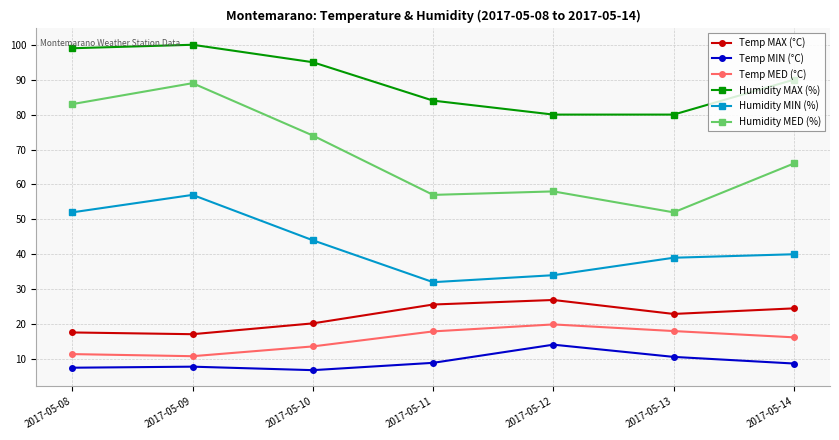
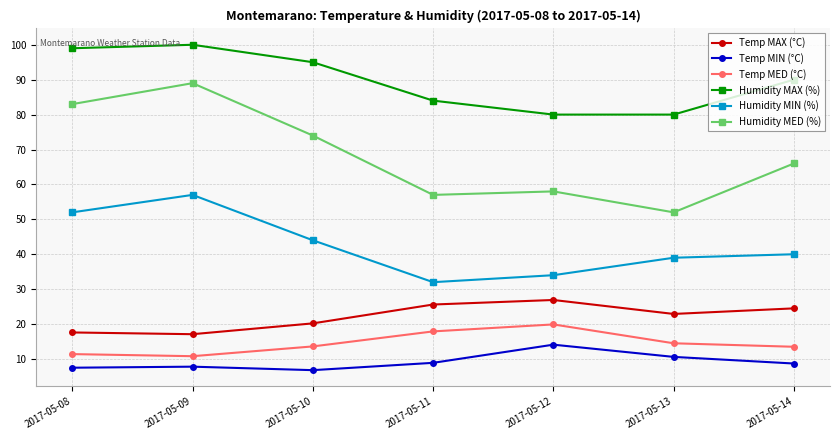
Temp MED (°C), 2017-05-13: 18 -> 15
Temp MED (°C), 2017-05-14: 16 -> 14
